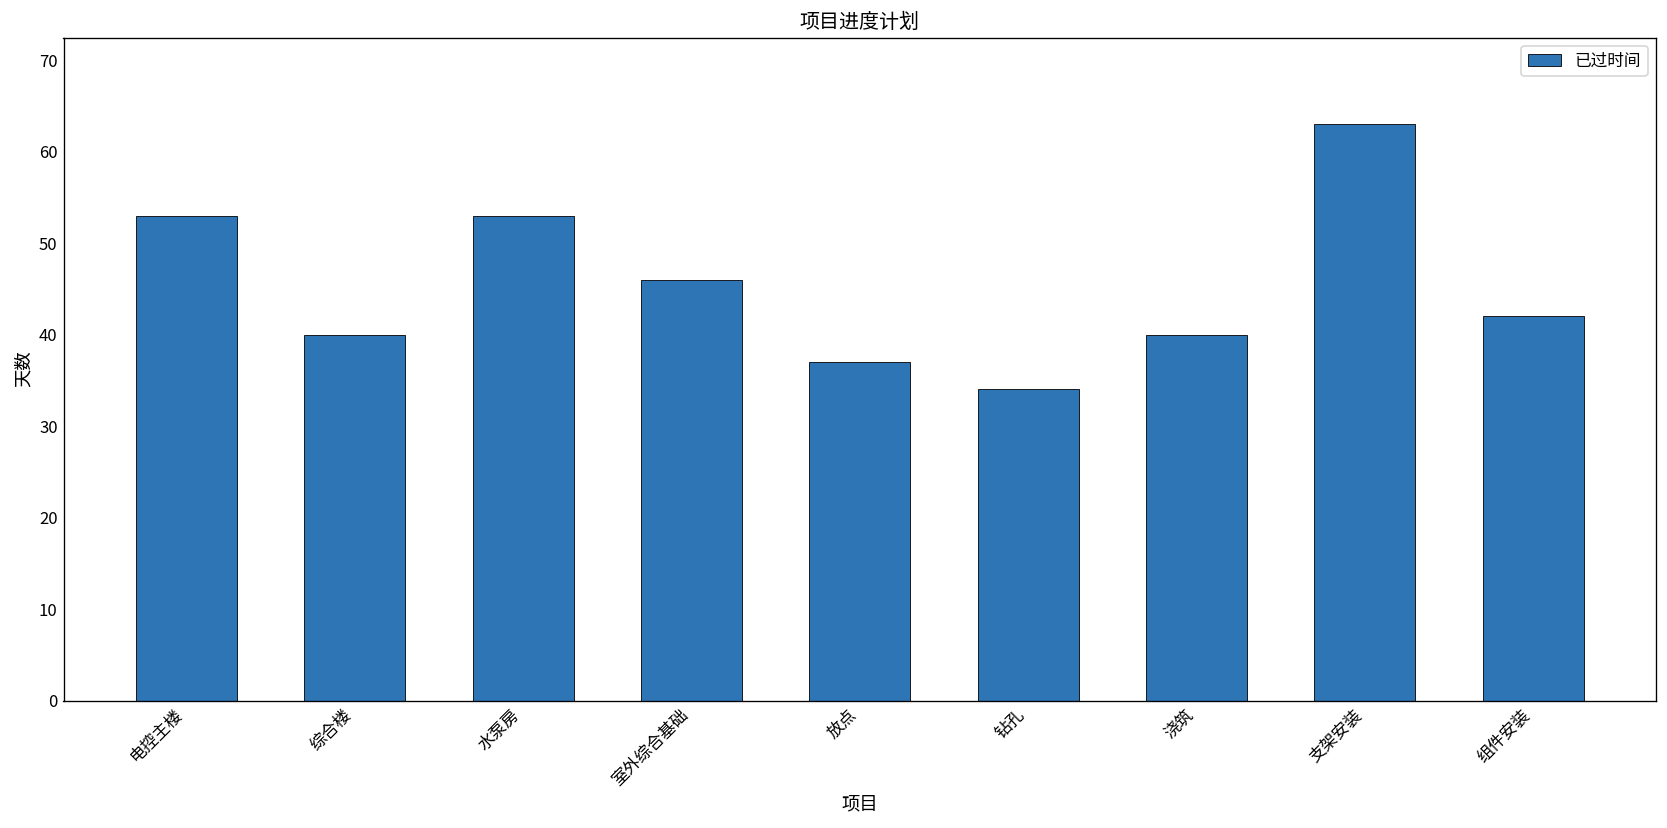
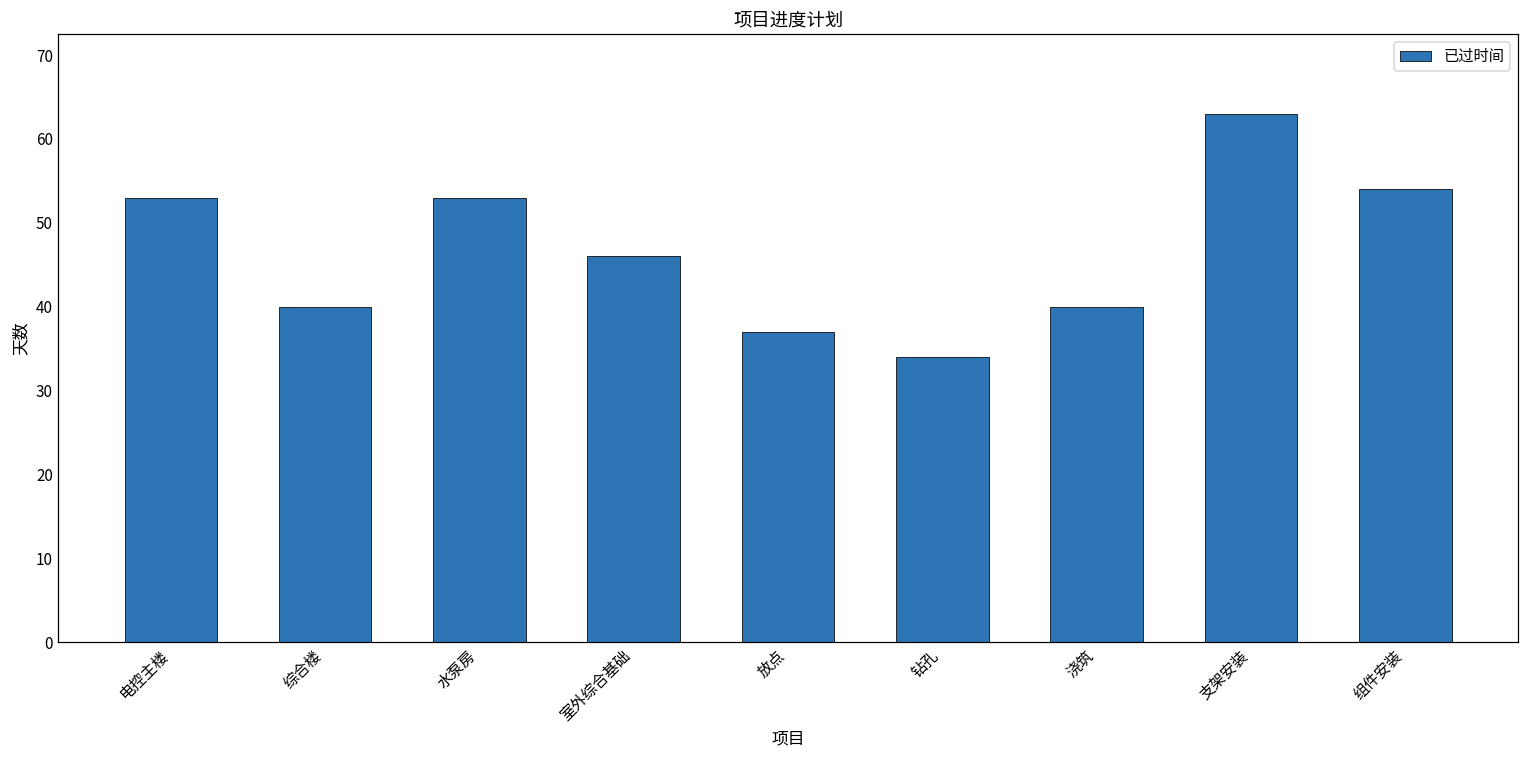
组件安装: 42 -> 54
